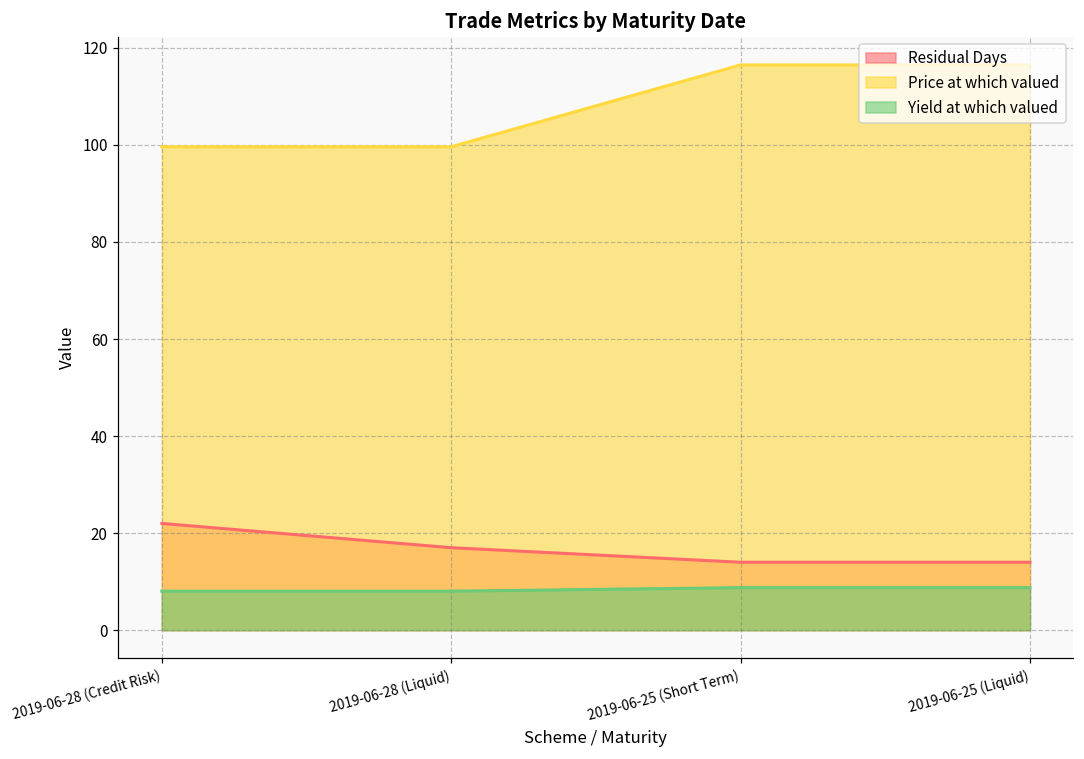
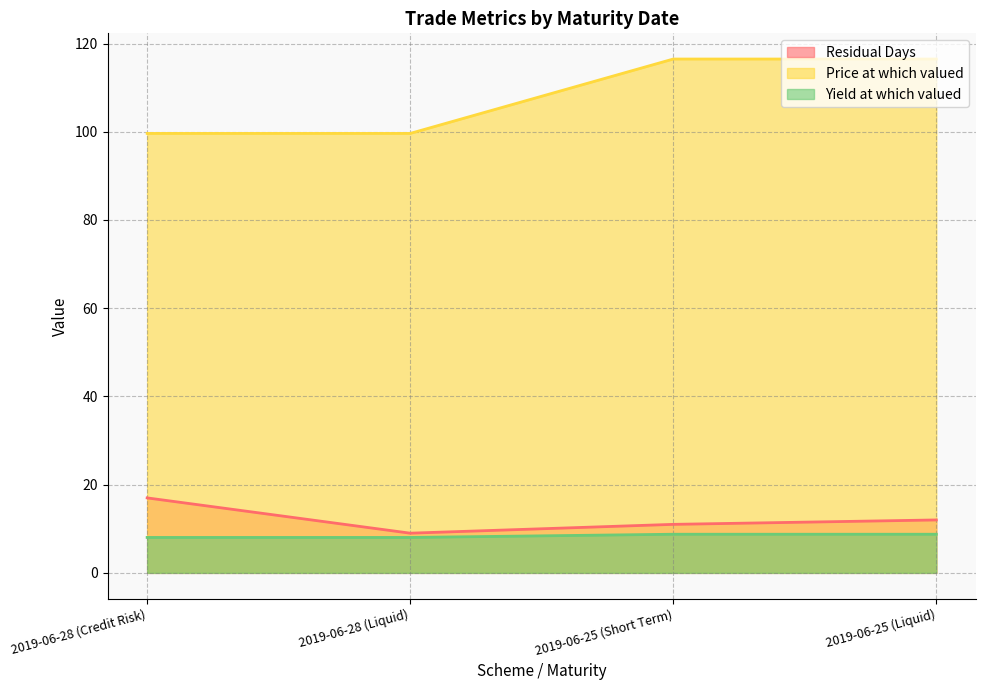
Residual Days, 2019-06-28 (Credit Risk): 22 -> 17
Residual Days, 2019-06-28 (Liquid): 17 -> 9
Residual Days, 2019-06-25 (Short Term): 14 -> 11
Residual Days, 2019-06-25 (Liquid): 14 -> 12
